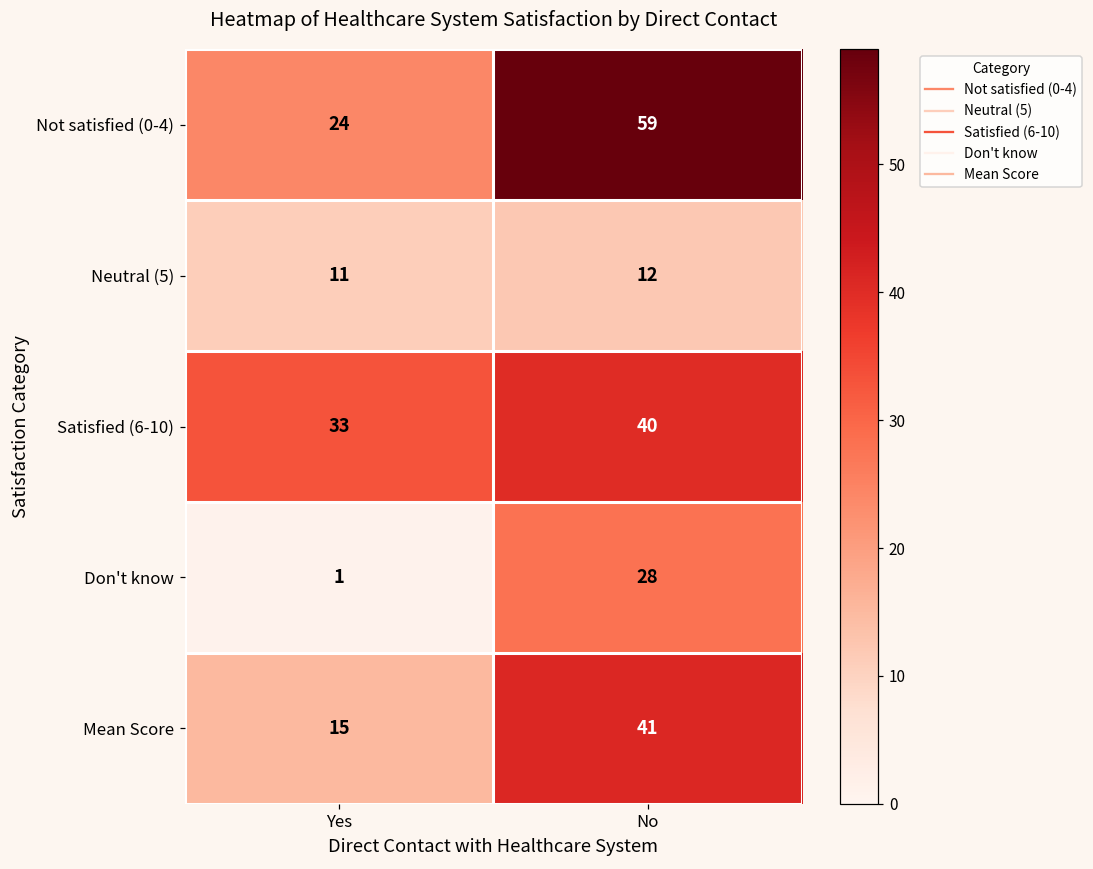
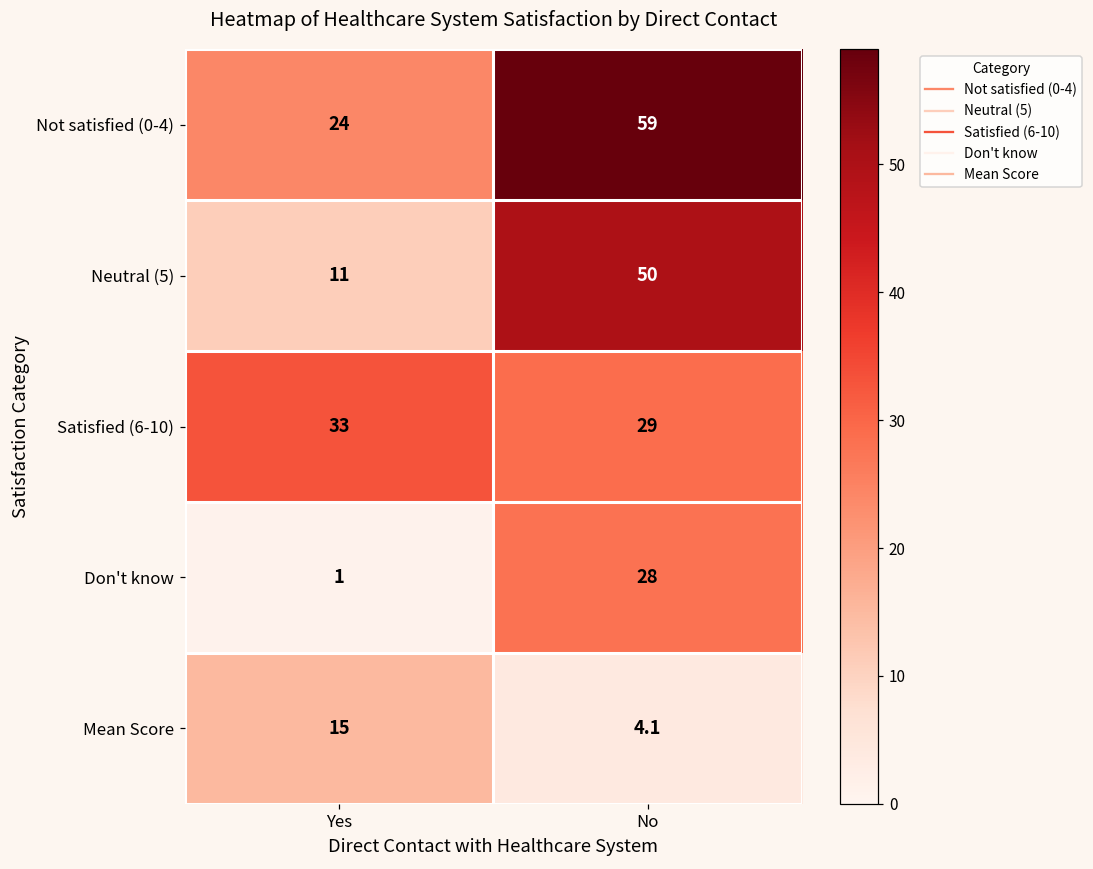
Neutral (5), No: 12 -> 50
Satisfied (6-10), No: 40 -> 29
Mean Score, No: 41 -> 4.1
